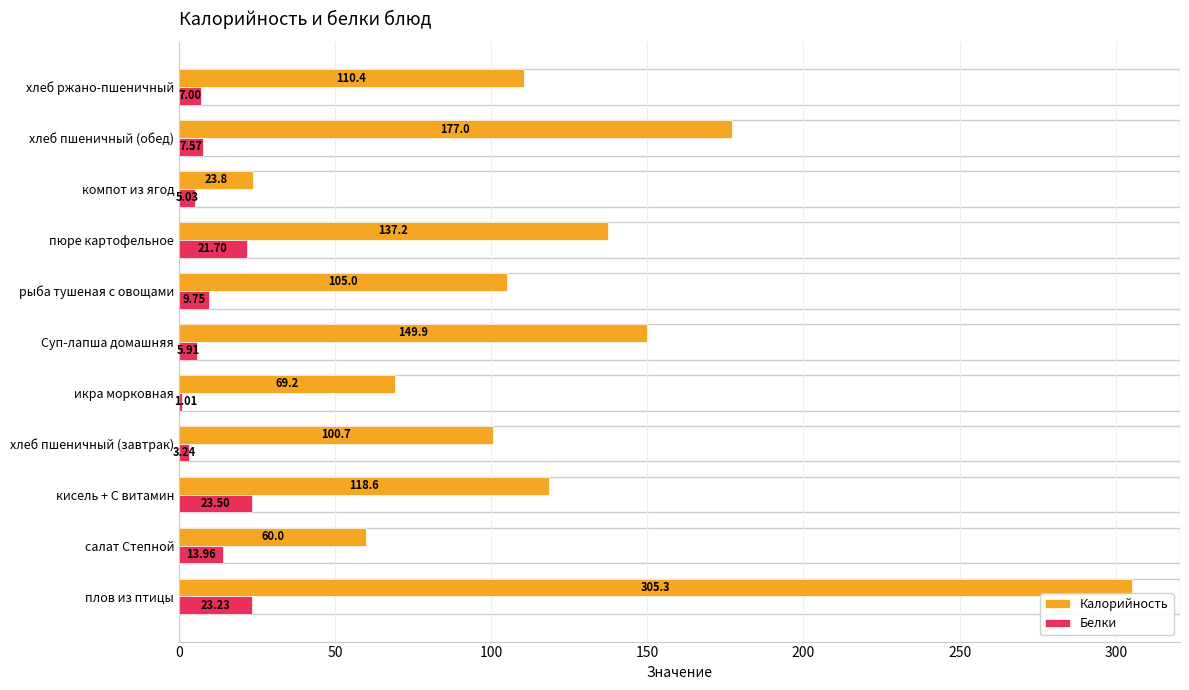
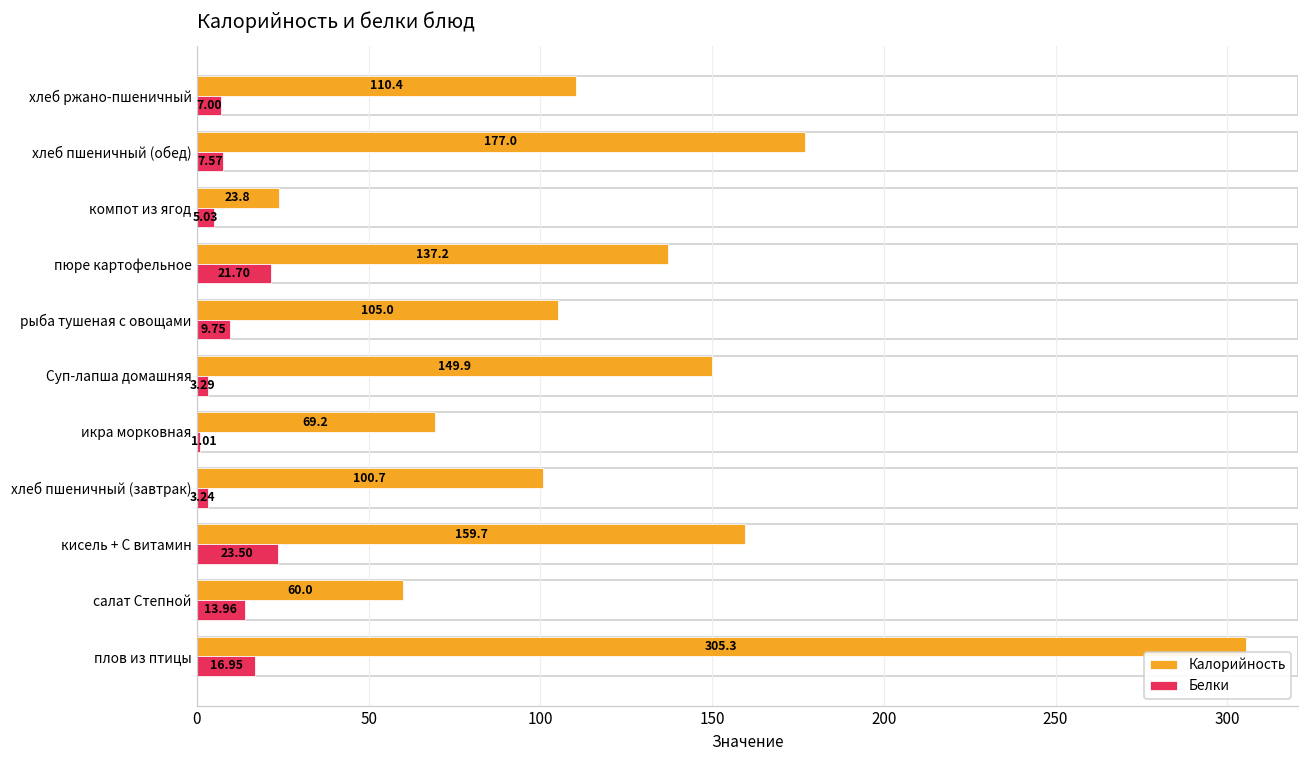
Белки, Суп-лапша домашняя: 5.91 -> 3.29
Калорийность, кисель + С витамин: 118.6 -> 159.7
Белки, плов из птицы: 23.23 -> 16.95
